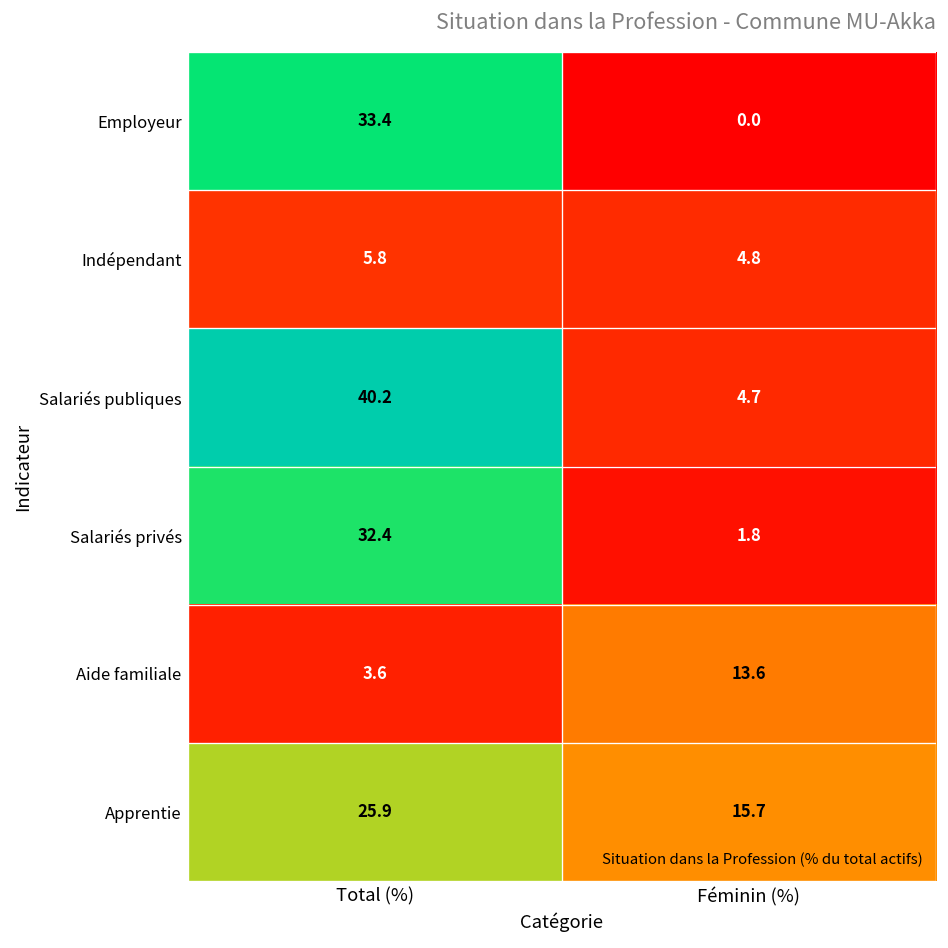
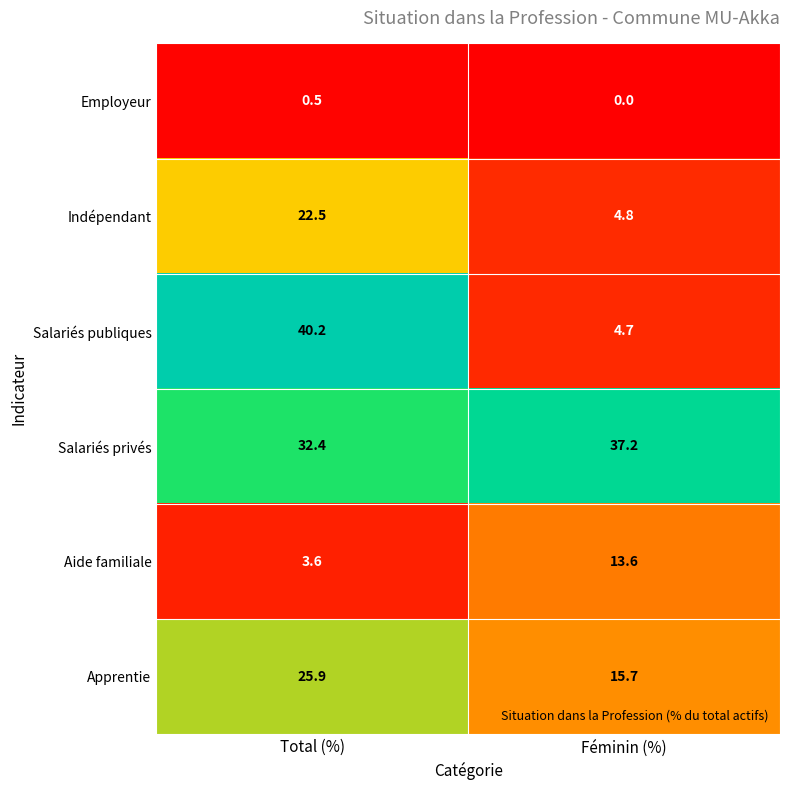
Employeur, Total (%): 33.4 -> 0.5
Indépendant, Total (%): 5.8 -> 22.5
Salariés privés, Féminin (%): 1.8 -> 37.2
